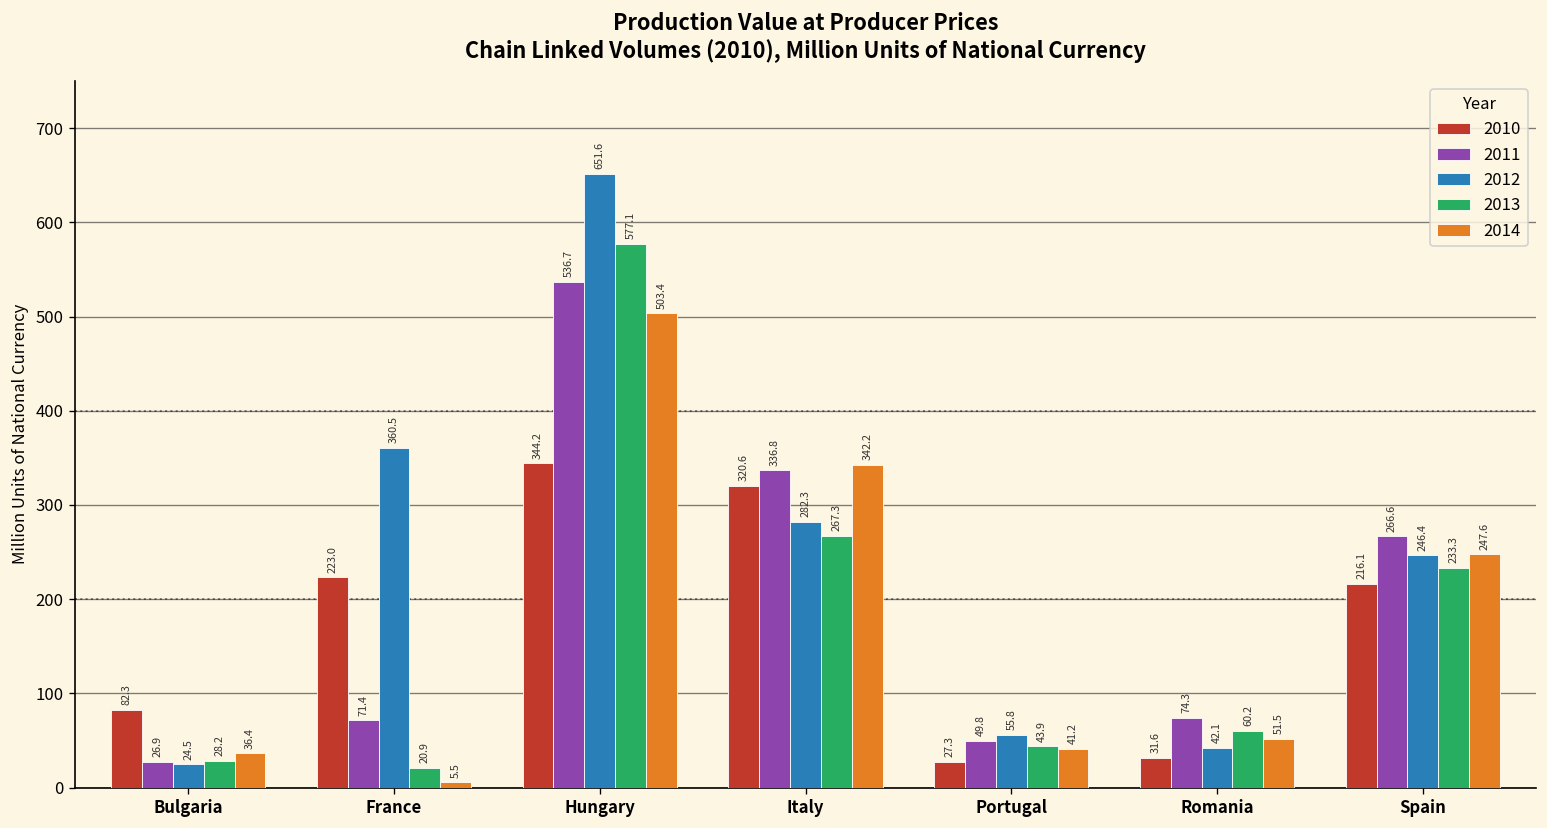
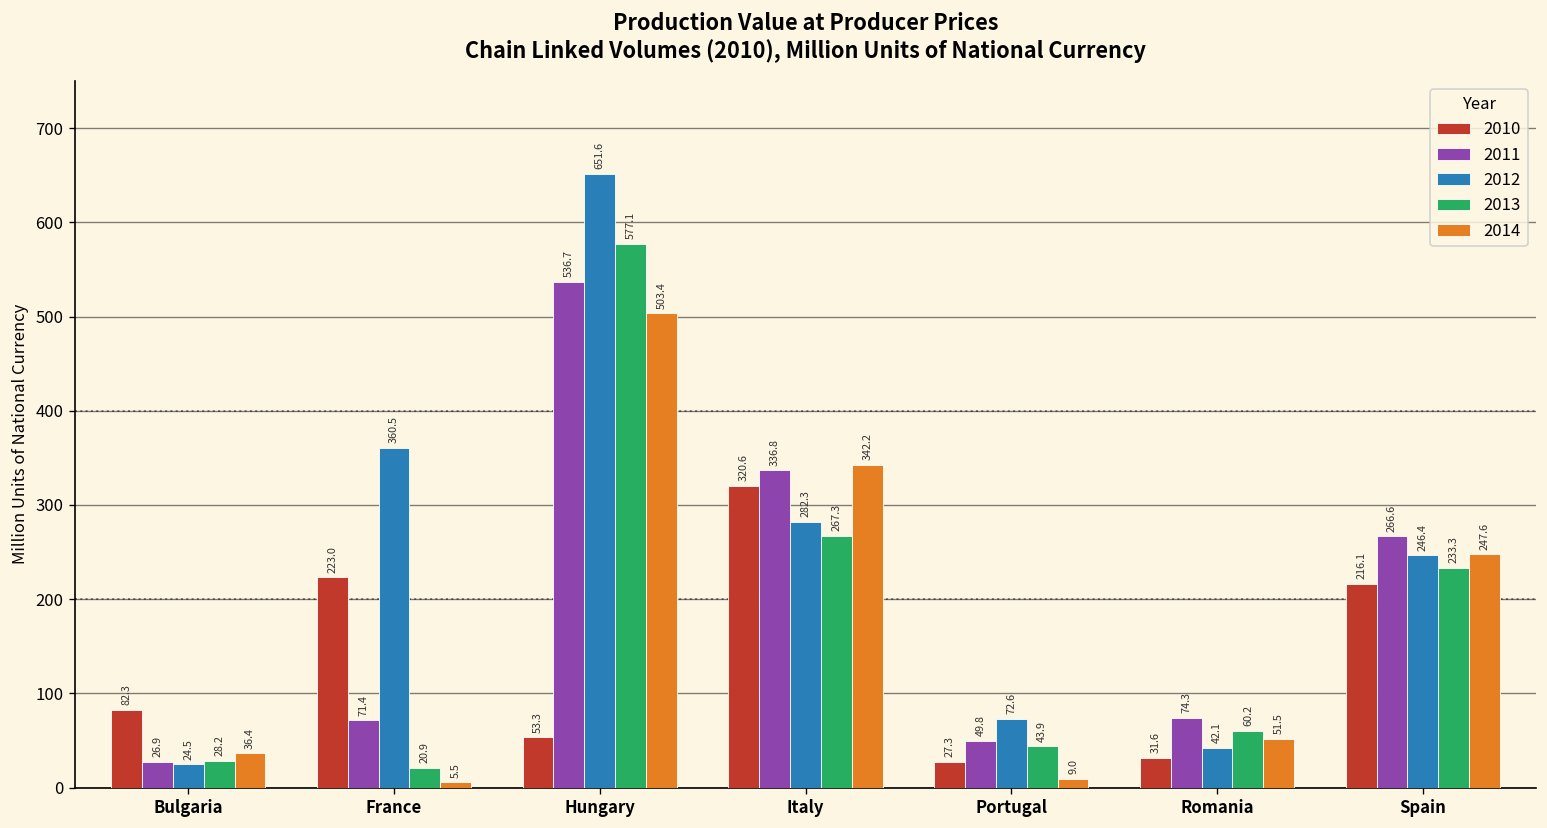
2010, Hungary: 344.2 -> 53.3
2012, Portugal: 55.8 -> 72.6
2014, Portugal: 41.2 -> 9.0
